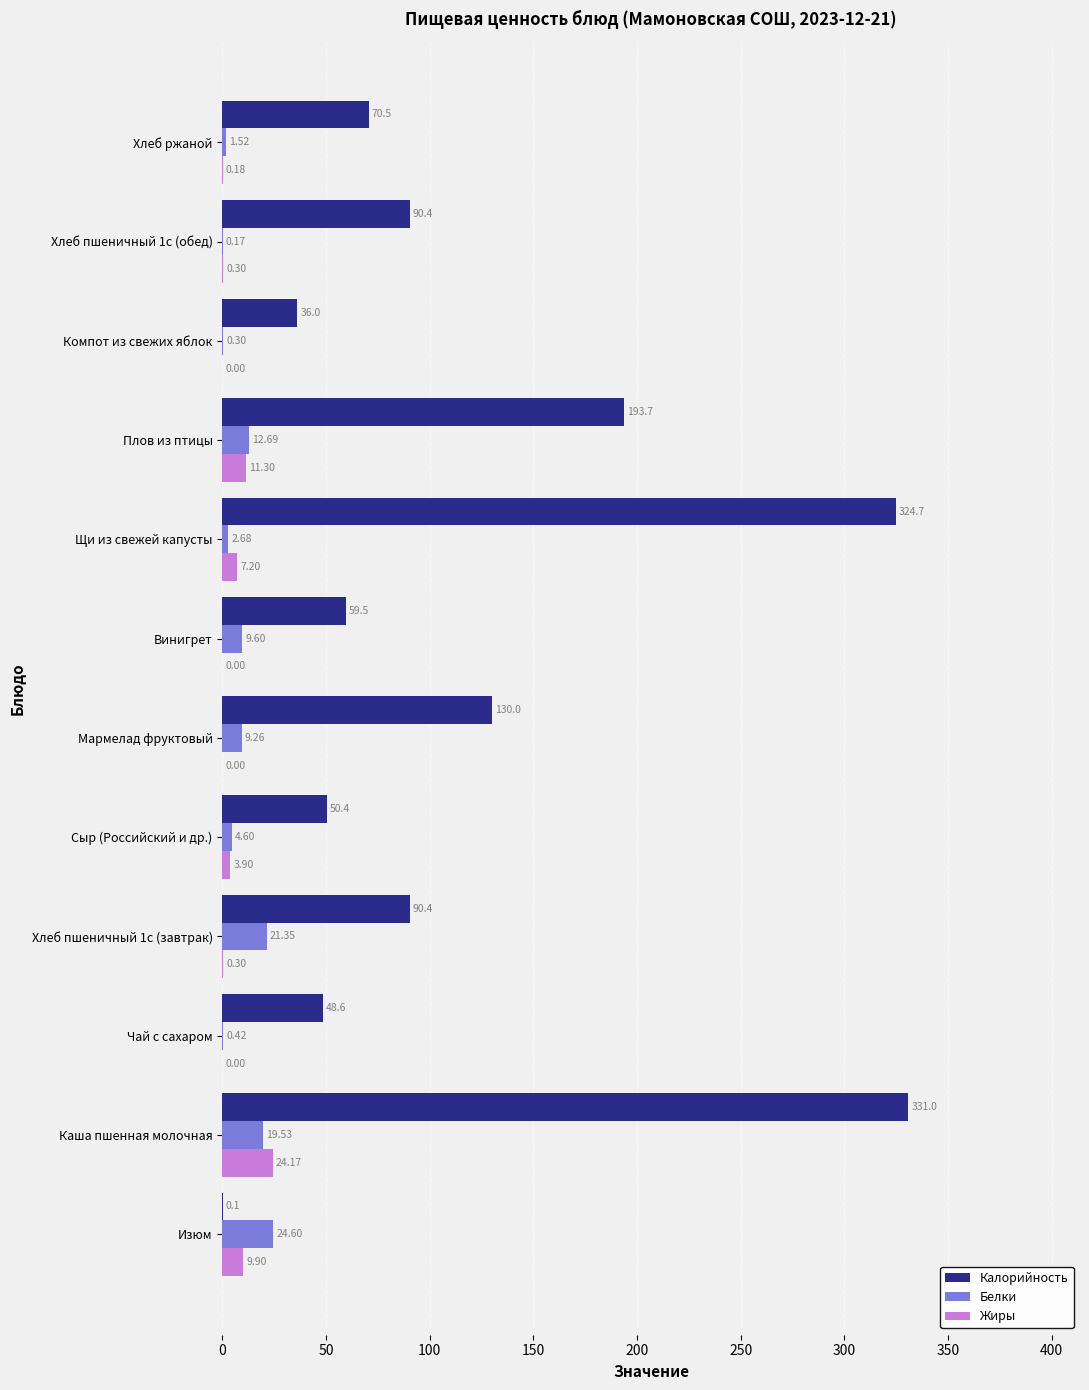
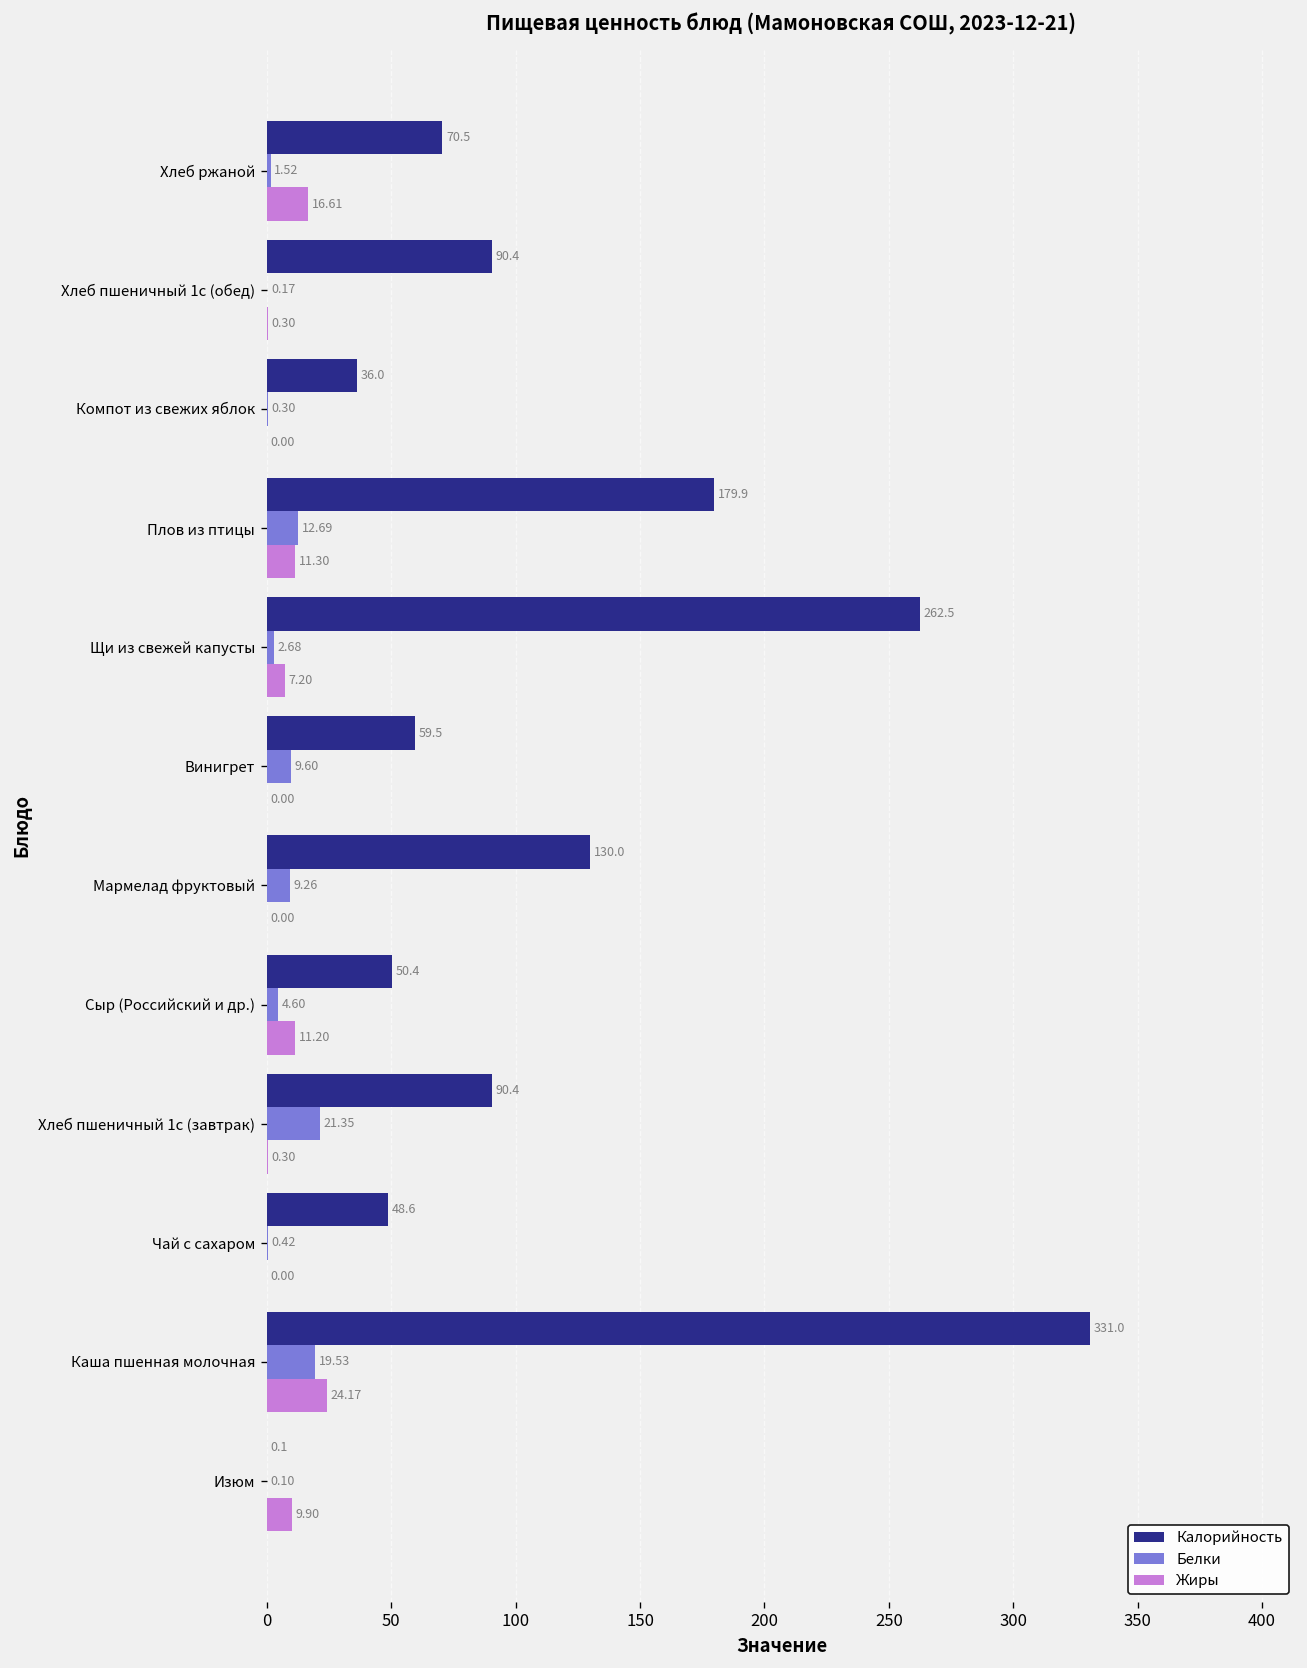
Жиры, Хлеб ржаной: 0.18 -> 16.61
Калорийность, Плов из птицы: 193.7 -> 179.9
Калорийность, Щи из свежей капусты: 324.7 -> 262.5
Жиры, Сыр (Российский и др.): 3.90 -> 11.20
Белки, Изюм: 24.60 -> 0.10
